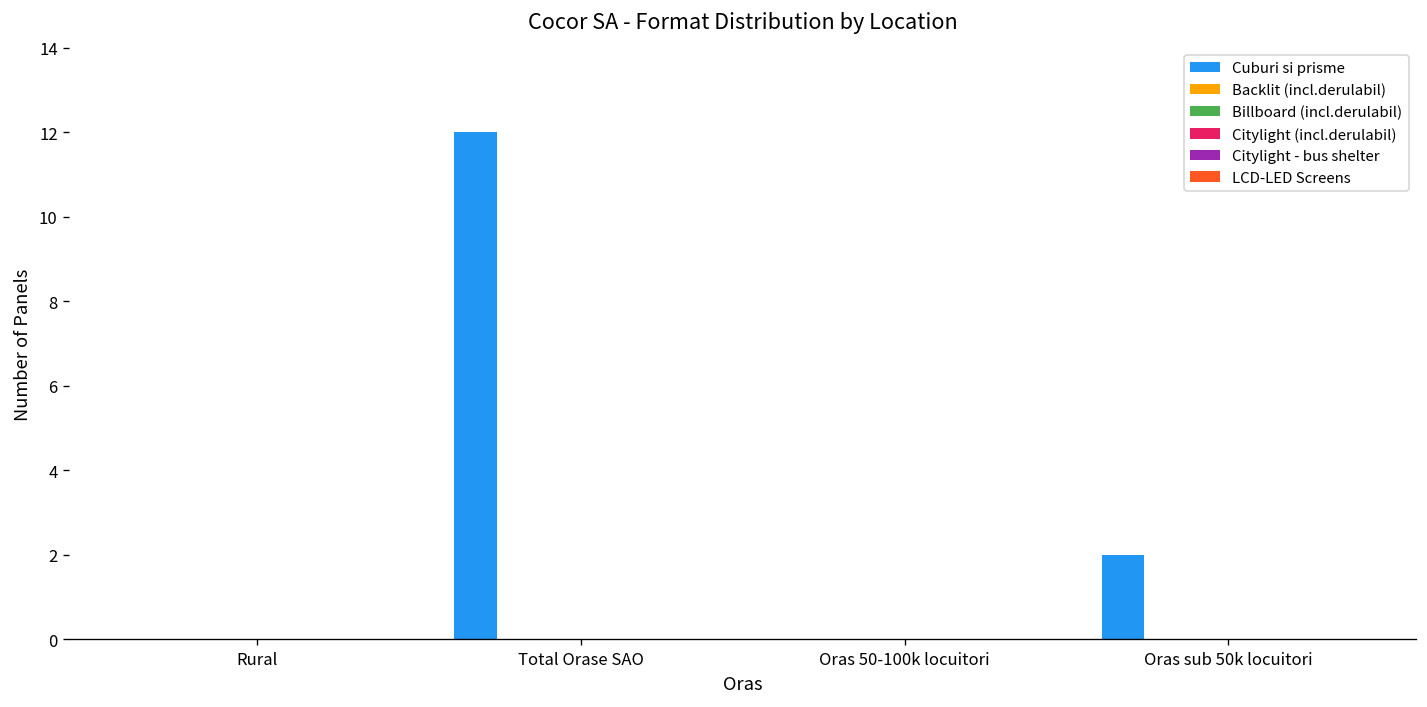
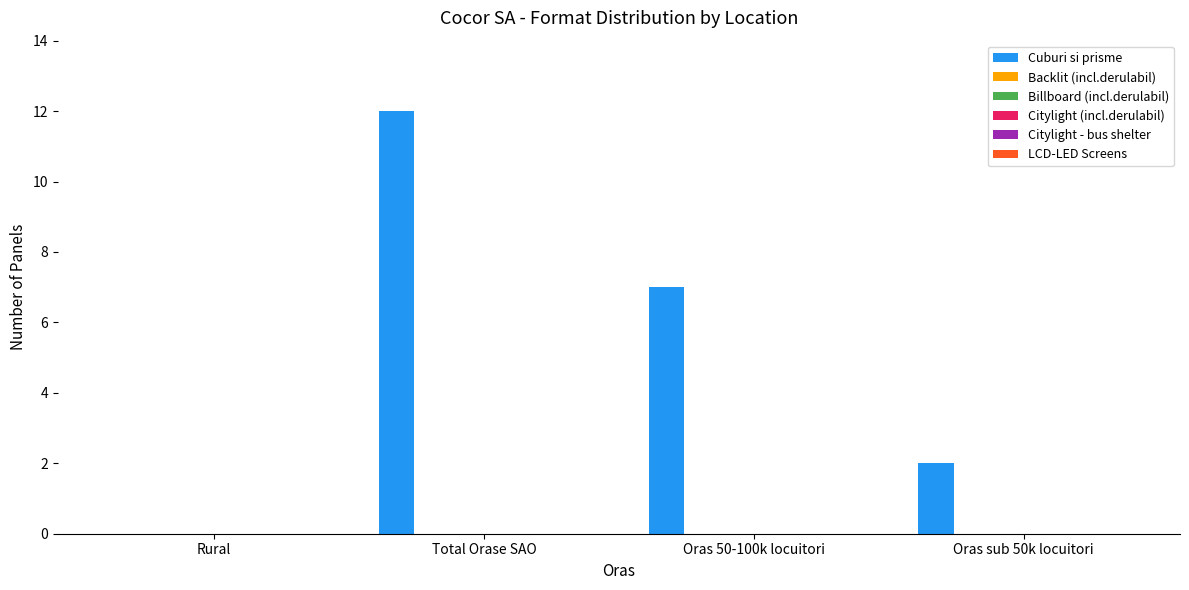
Cuburi si prisme, Oras 50-100k locuitori: 0 -> 7
